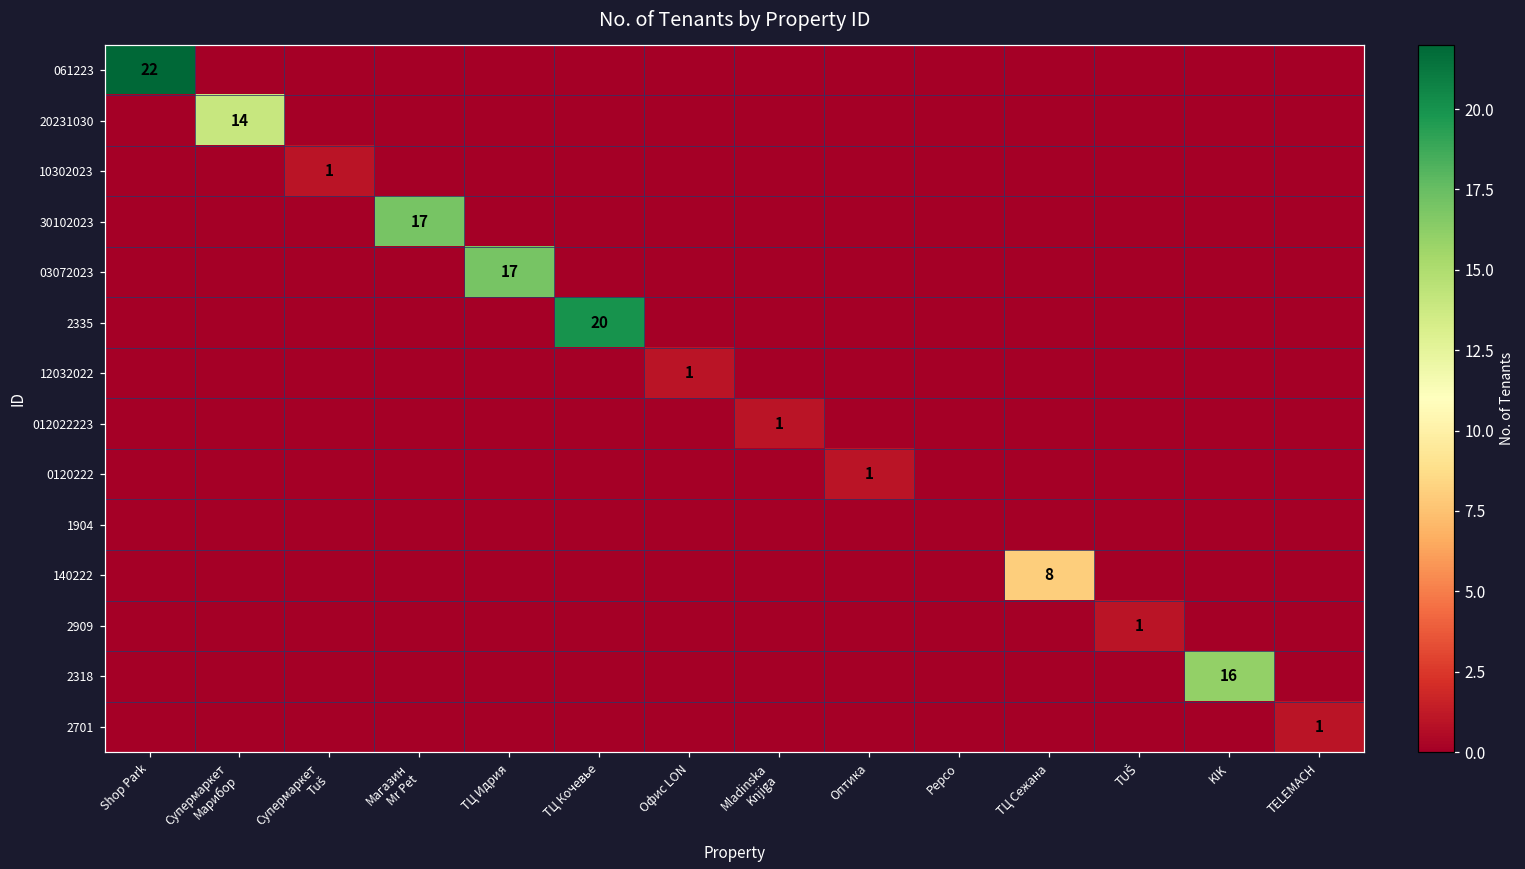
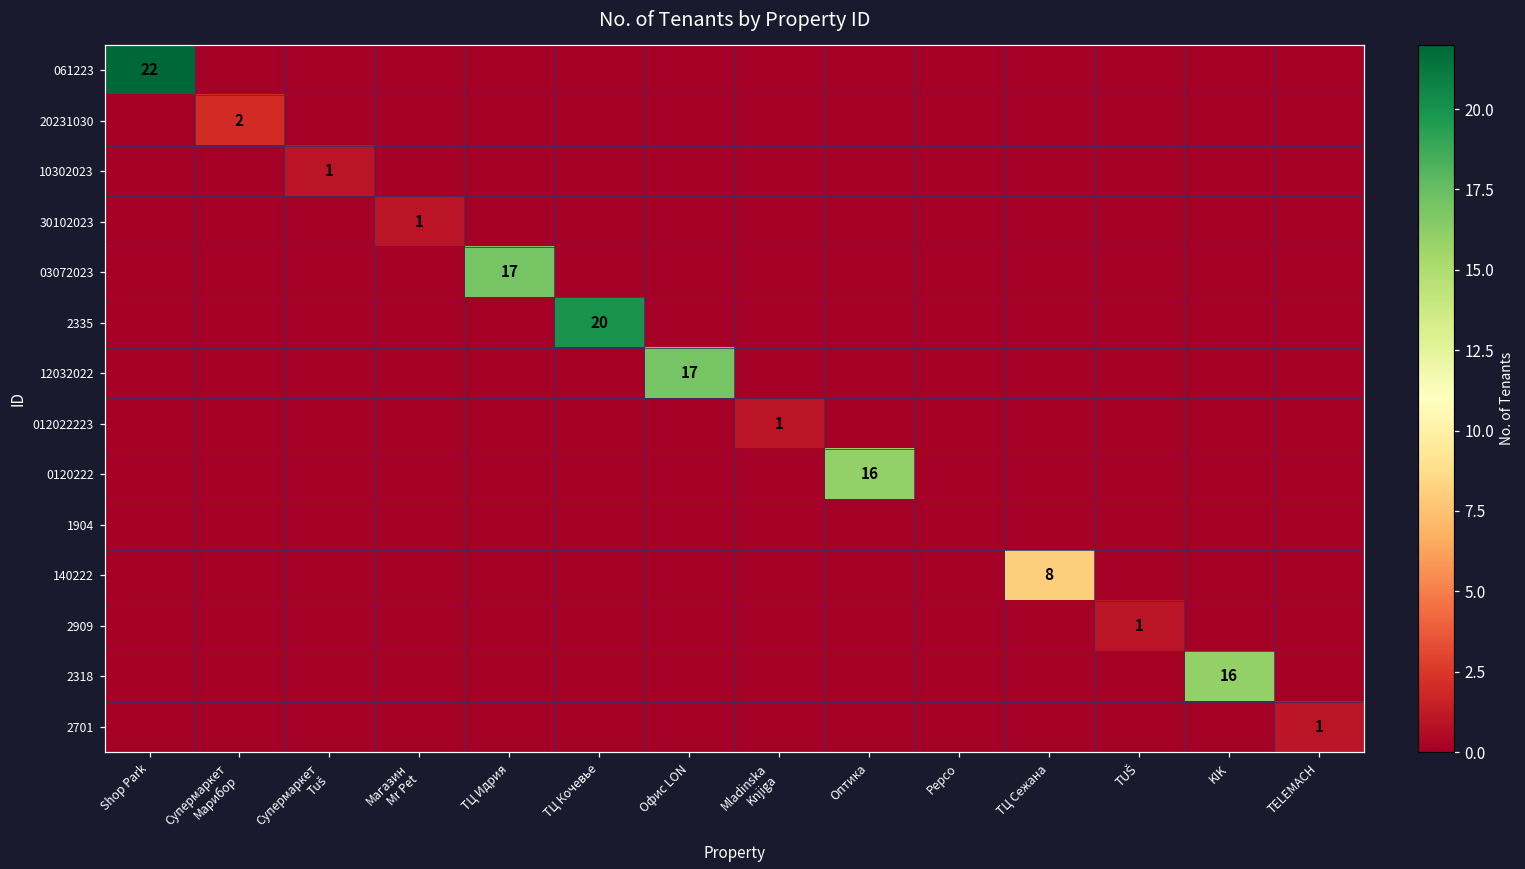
20231030, Супермаркет Марибор: 14 -> 2
30102023, Магазин Mr Pet: 17 -> 1
12032022, Офис LON: 1 -> 17
0120222, Оптика: 1 -> 16
